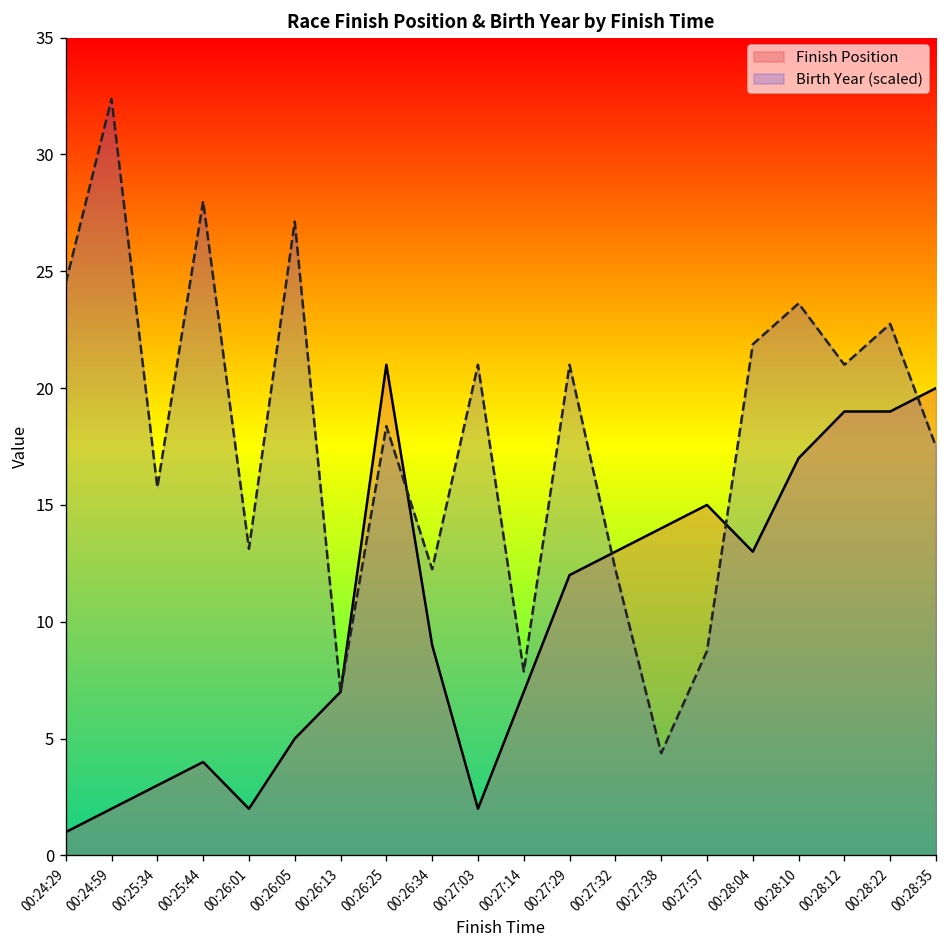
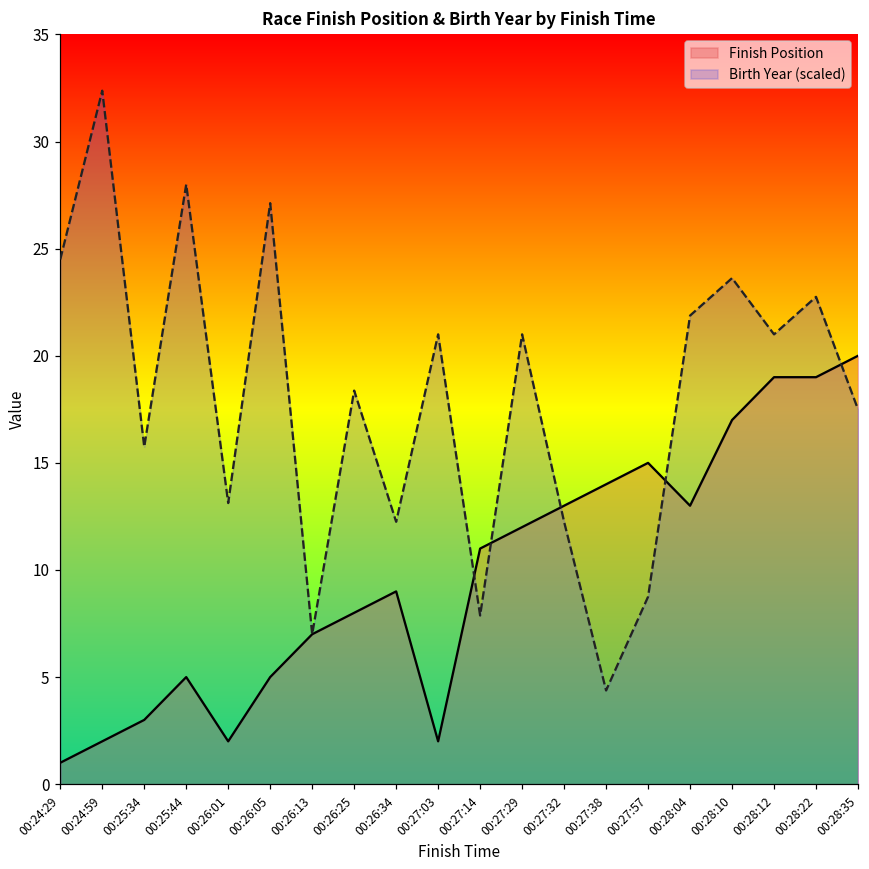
Finish Position, 00:25:44: 4 -> 5
Finish Position, 00:26:25: 21 -> 8
Finish Position, 00:27:14: 7 -> 11
